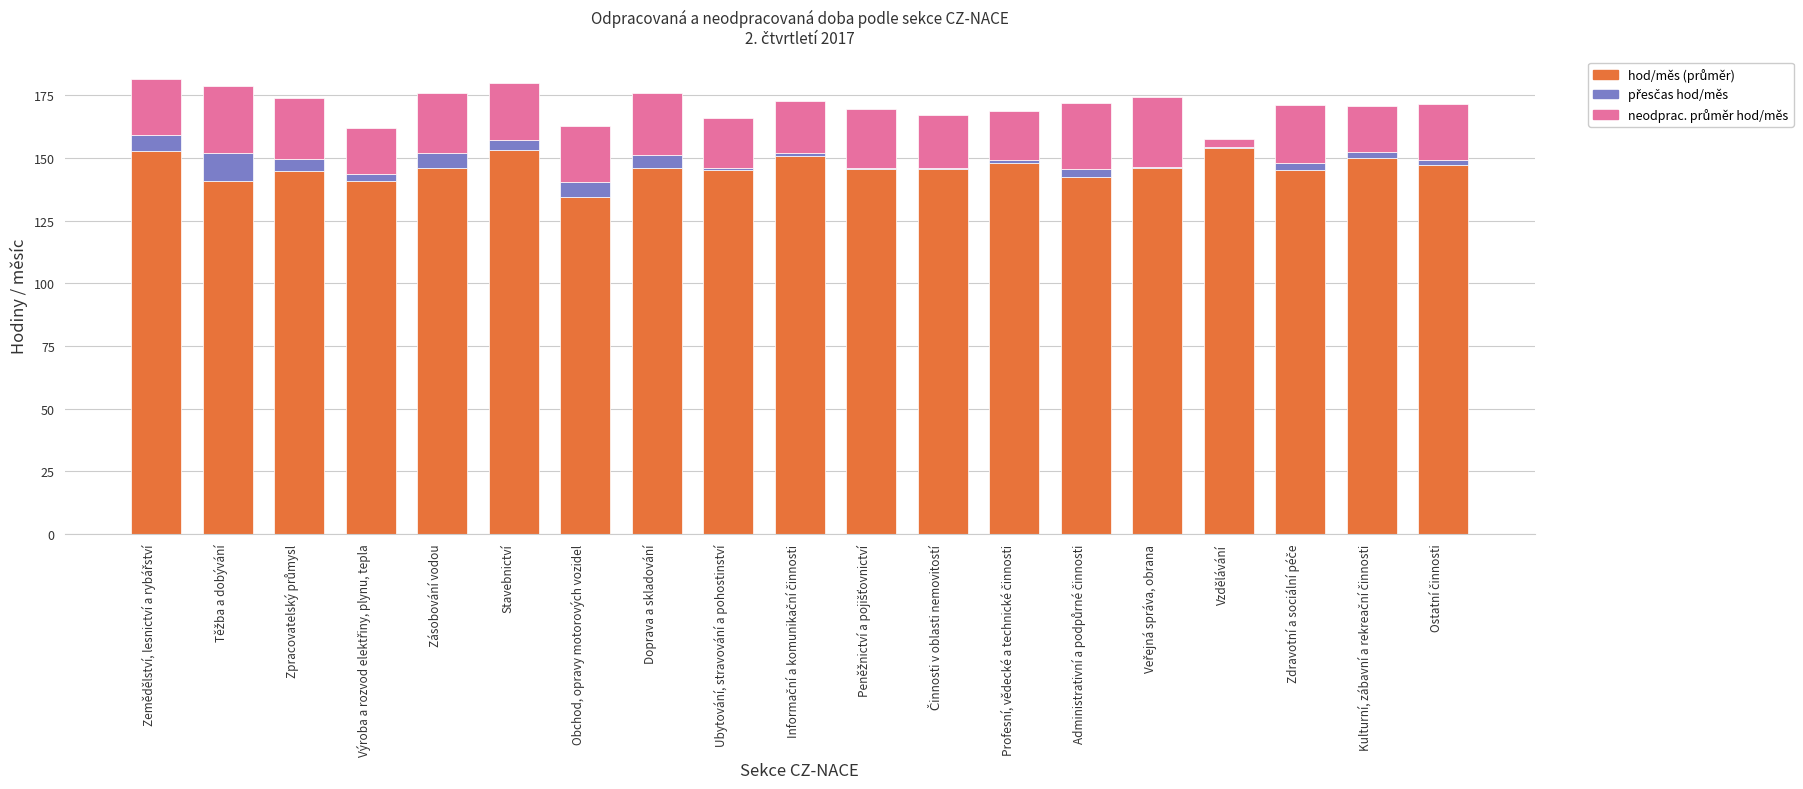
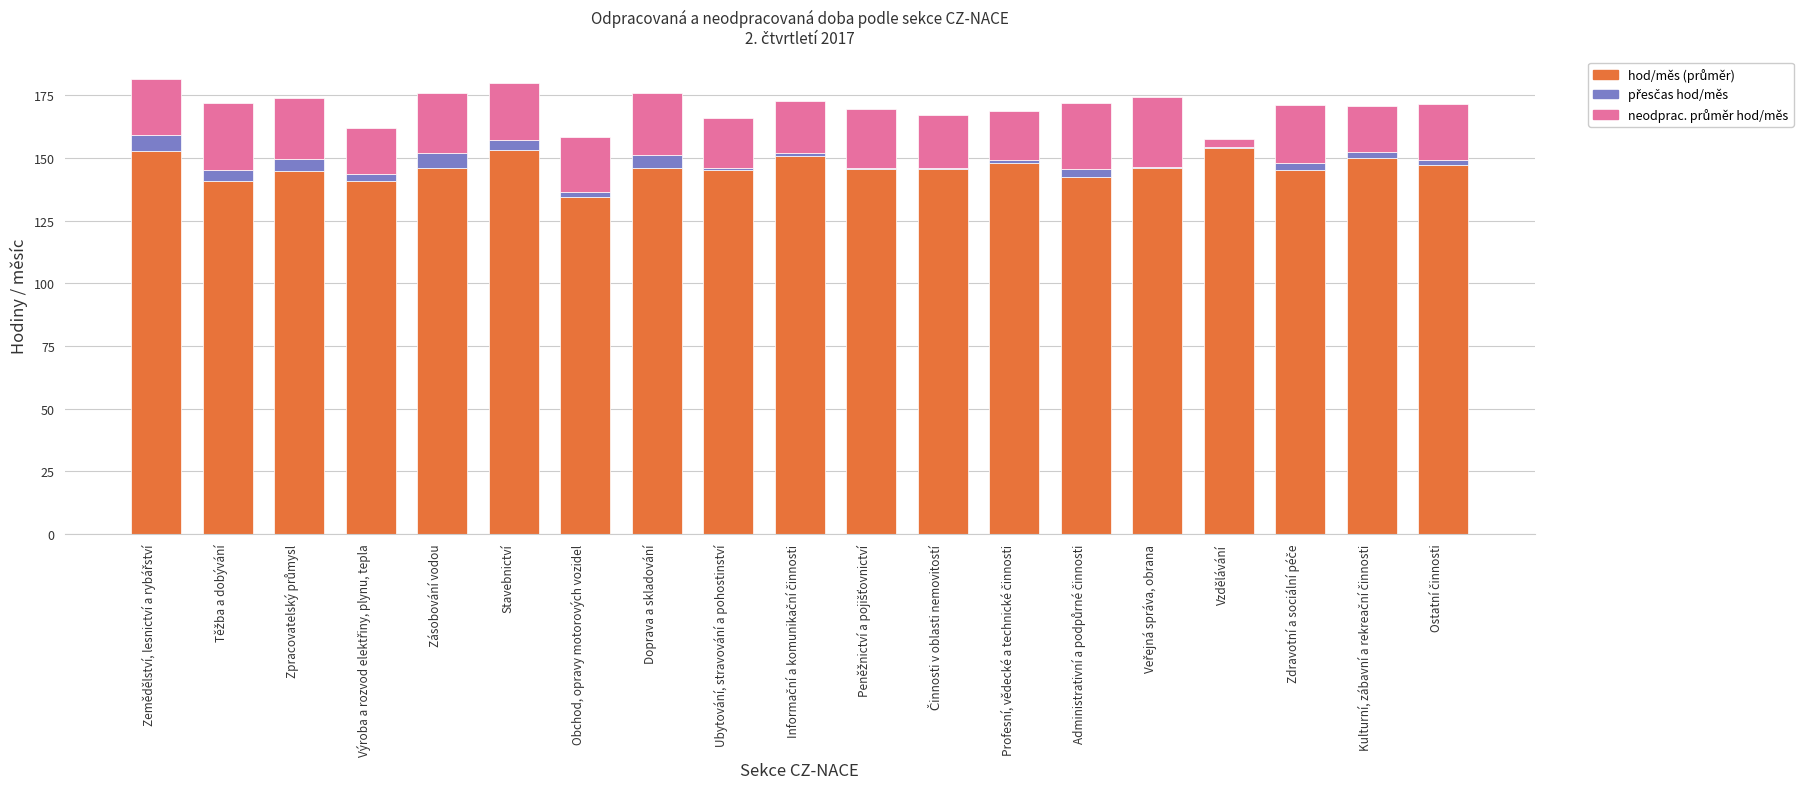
přesčas hod/měs, Těžba a dobývání: 11 -> 5
přesčas hod/měs, Obchod, opravy motorových vozidel: 6 -> 2
